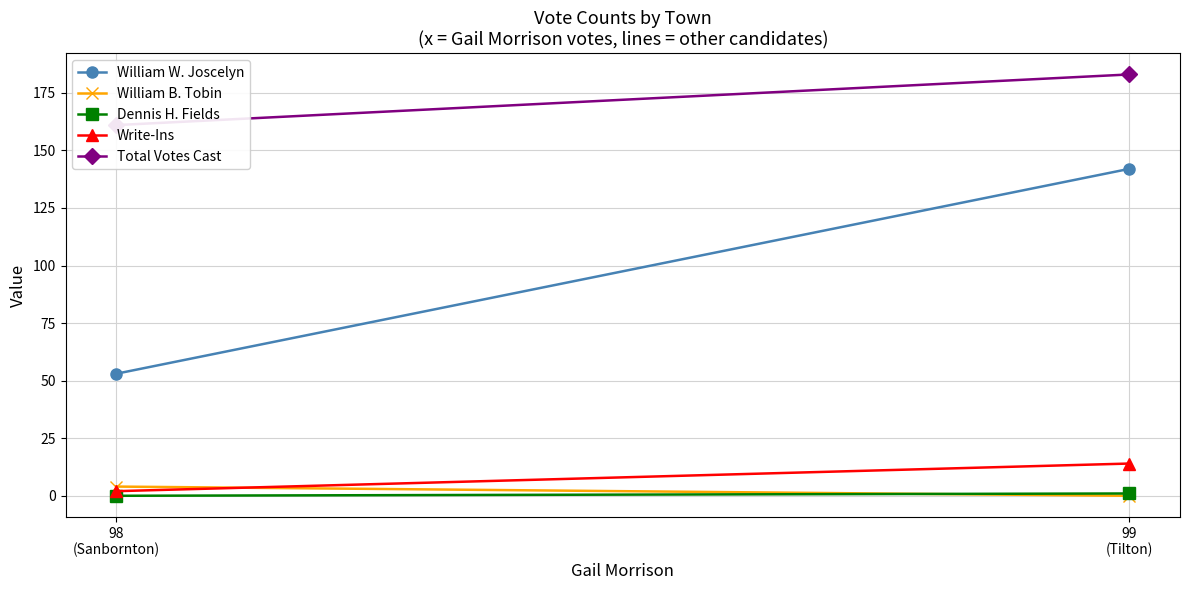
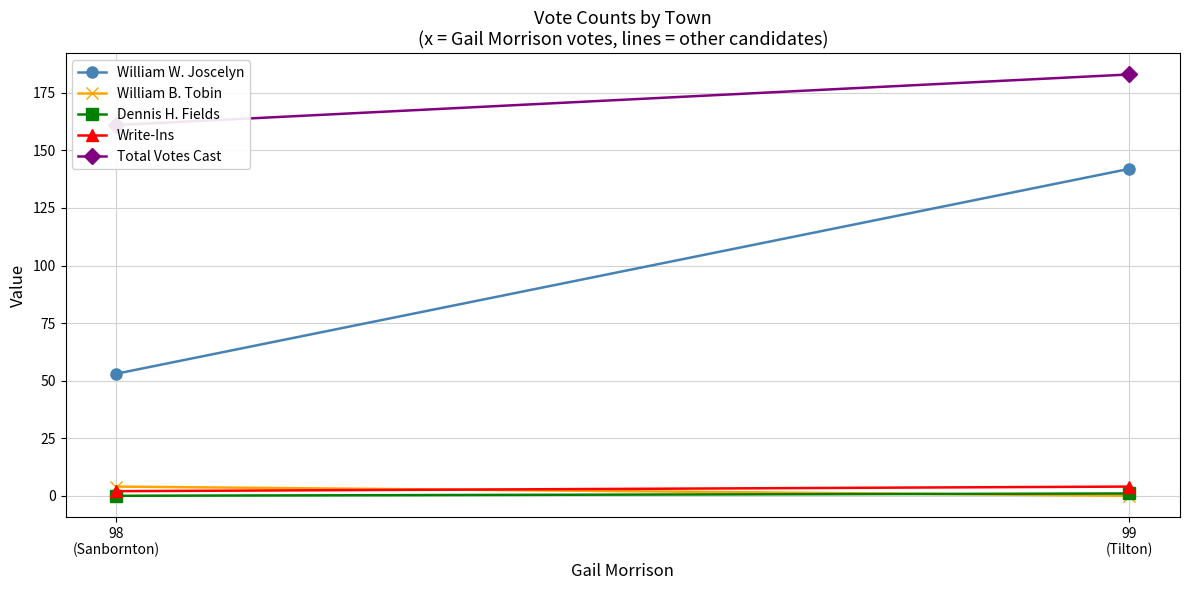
Write-Ins, 99 (Tilton): 14 -> 4
